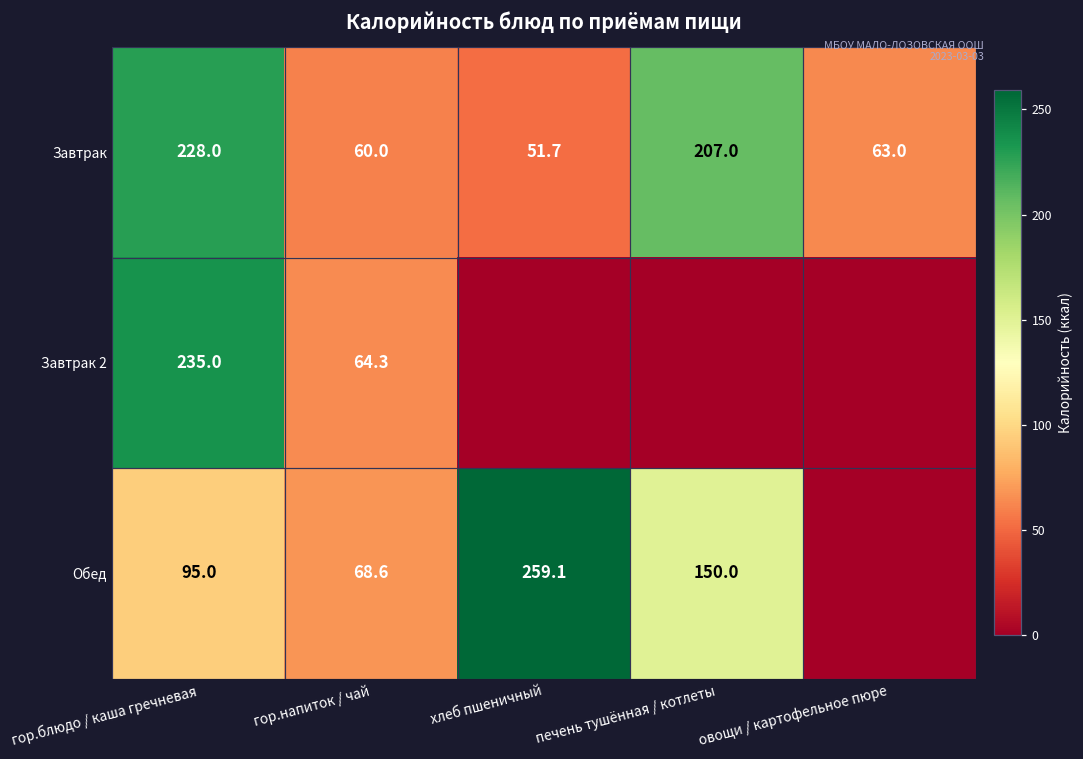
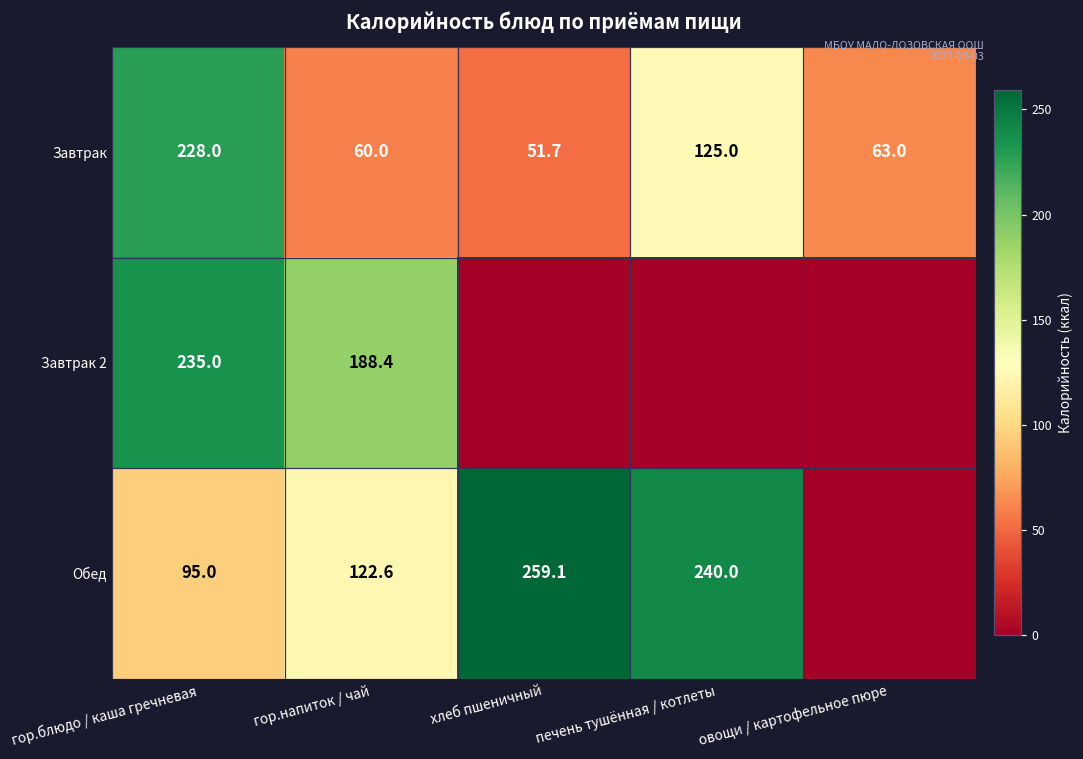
Завтрак, печень тушённая / котлеты: 207.0 -> 125.0
Завтрак 2, гор.напиток / чай: 64.3 -> 188.4
Обед, гор.напиток / чай: 68.6 -> 122.6
Обед, печень тушённая / котлеты: 150.0 -> 240.0
